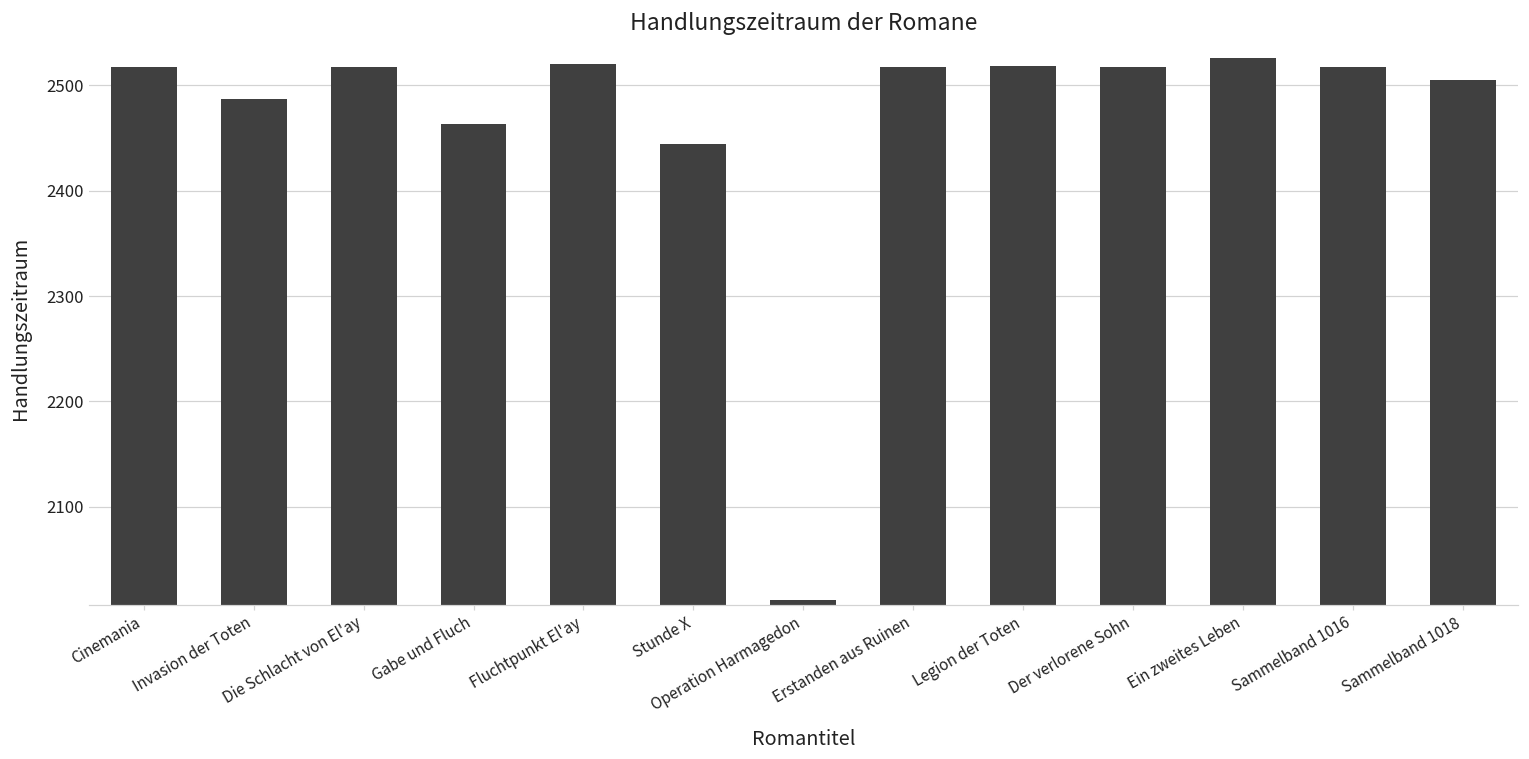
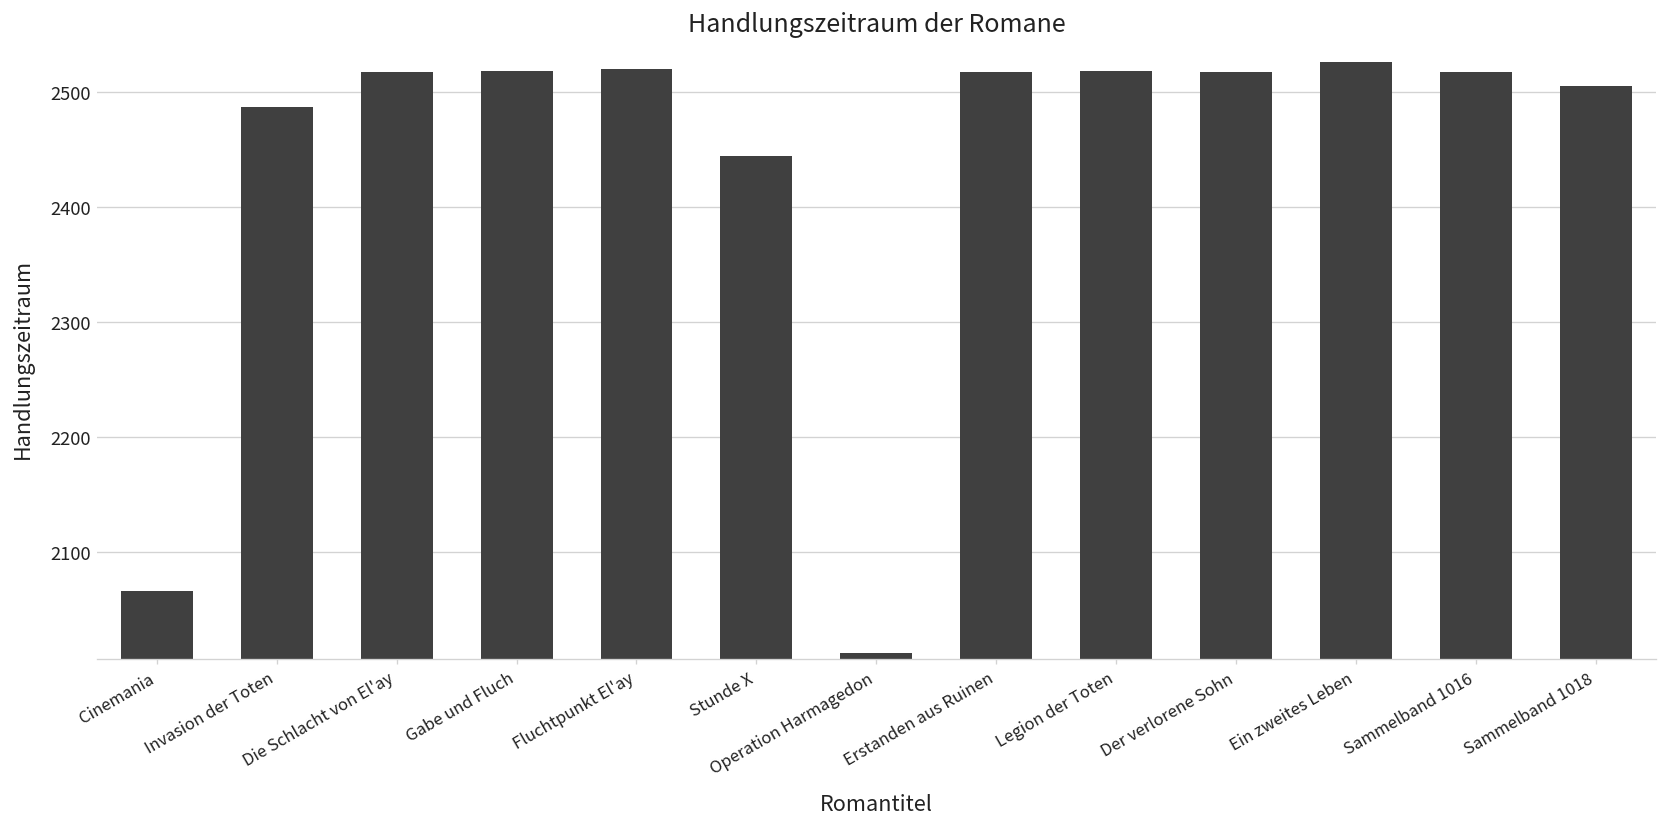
Cinemania: 2520 -> 2070
Gabe und Fluch: 2460 -> 2520
